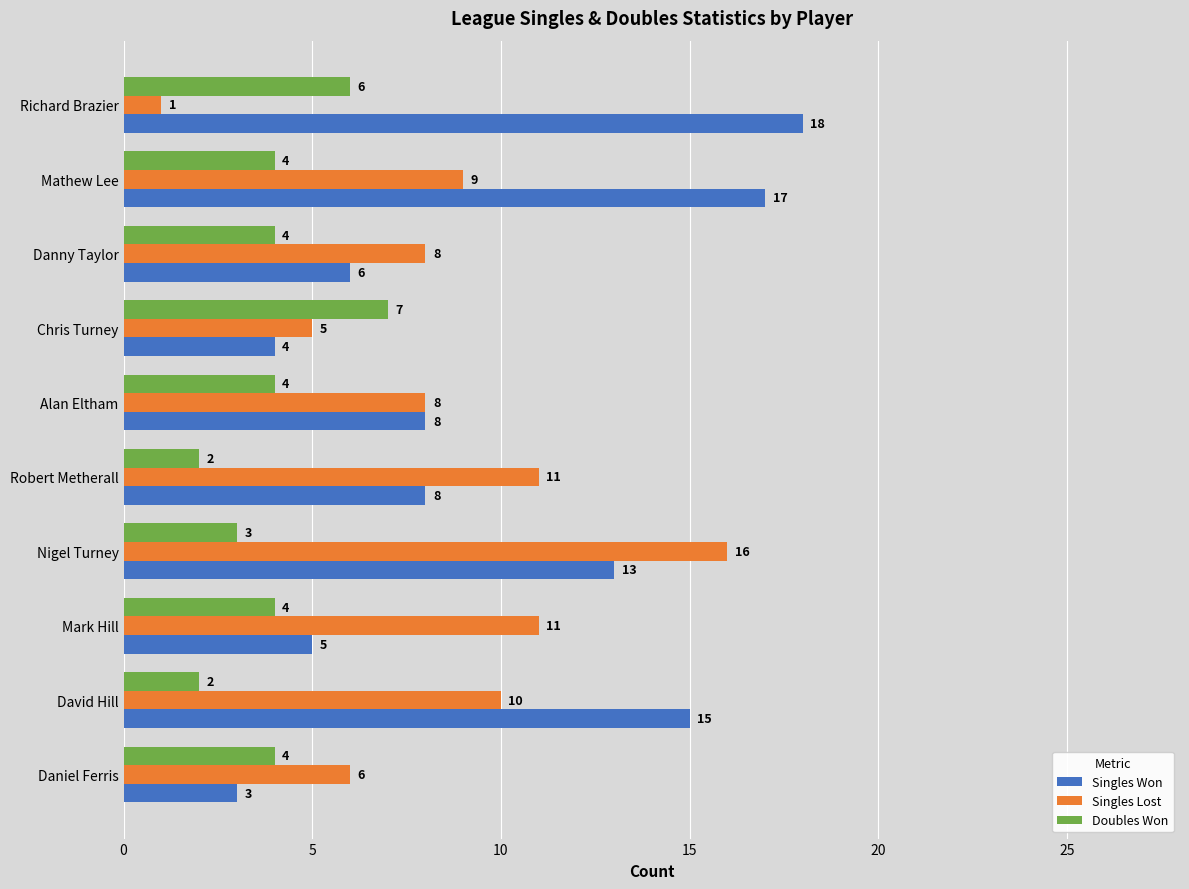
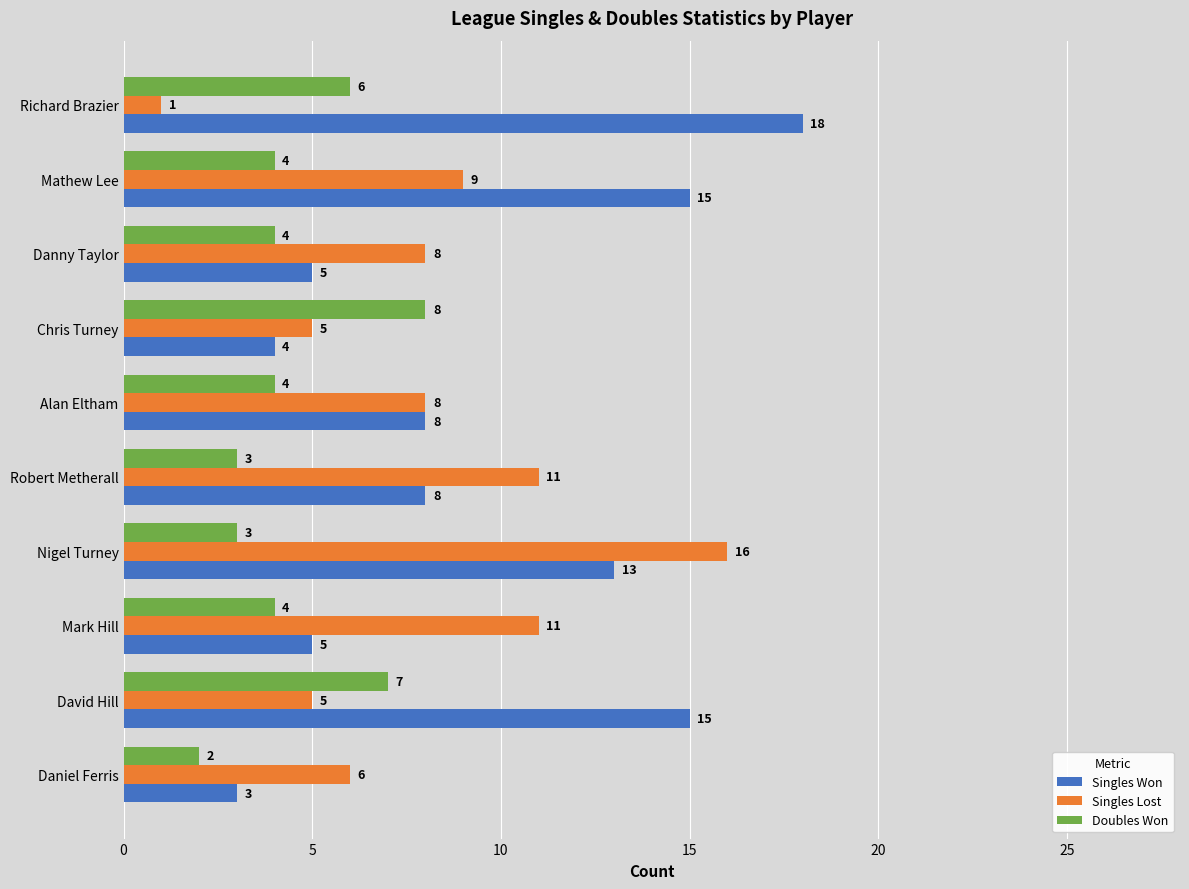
Singles Won, Mathew Lee: 17 -> 15
Singles Won, Danny Taylor: 6 -> 5
Doubles Won, Chris Turney: 7 -> 8
Doubles Won, Robert Metherall: 2 -> 3
Doubles Won, David Hill: 2 -> 7
Singles Lost, David Hill: 10 -> 5
Doubles Won, Daniel Ferris: 4 -> 2
